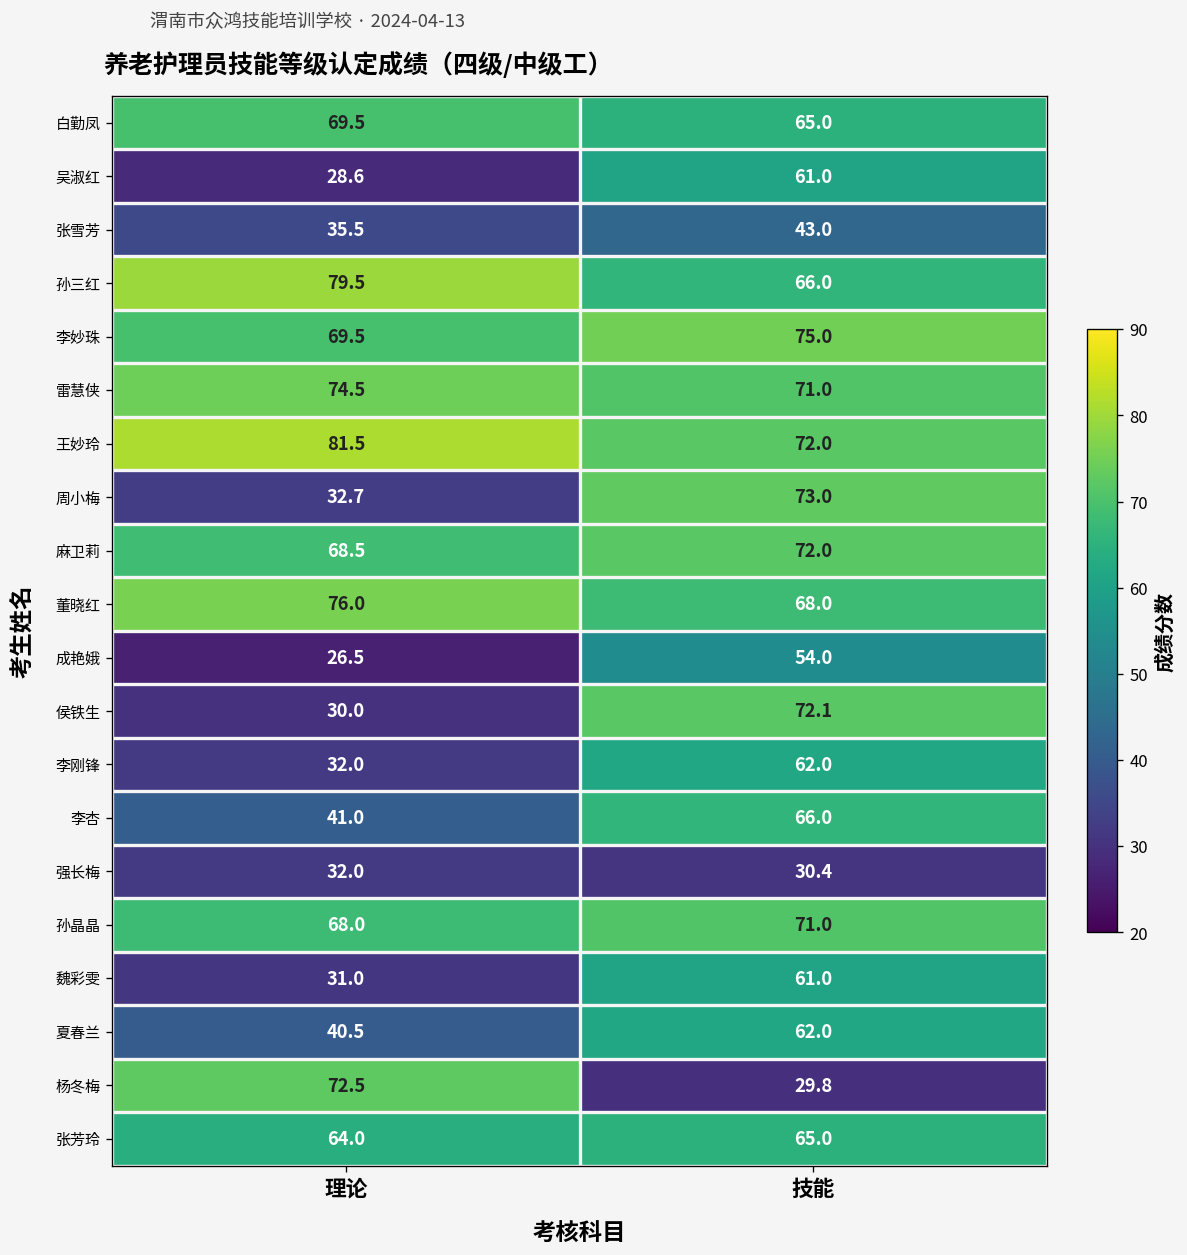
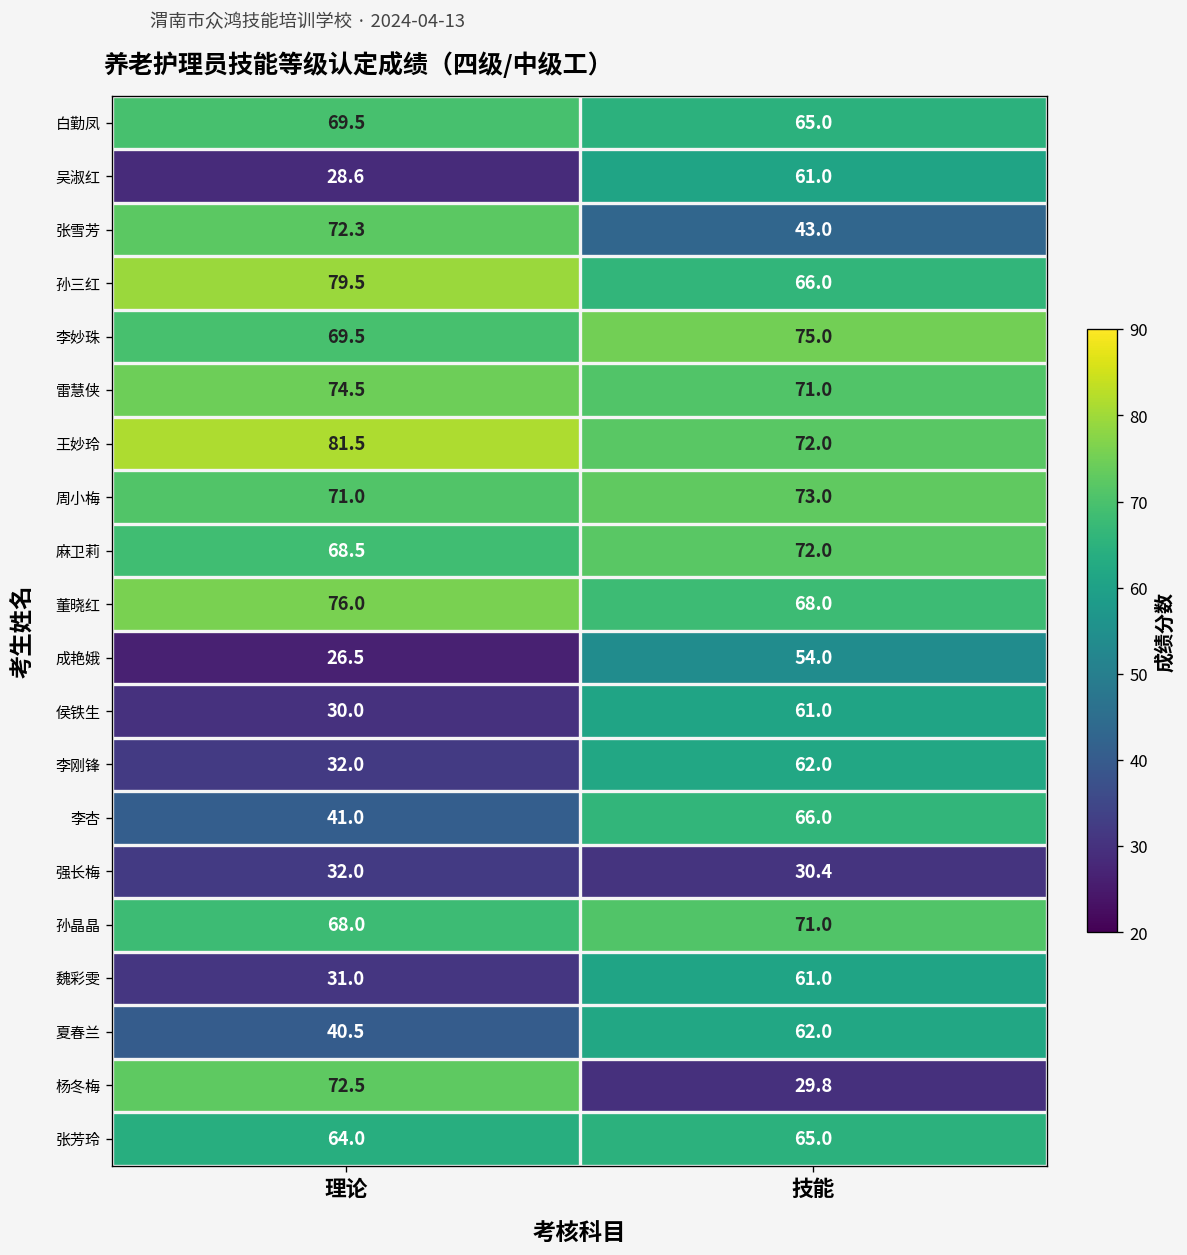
张雪芳, 理论: 35.5 -> 72.3
周小梅, 理论: 32.7 -> 71.0
侯铁生, 技能: 72.1 -> 61.0
